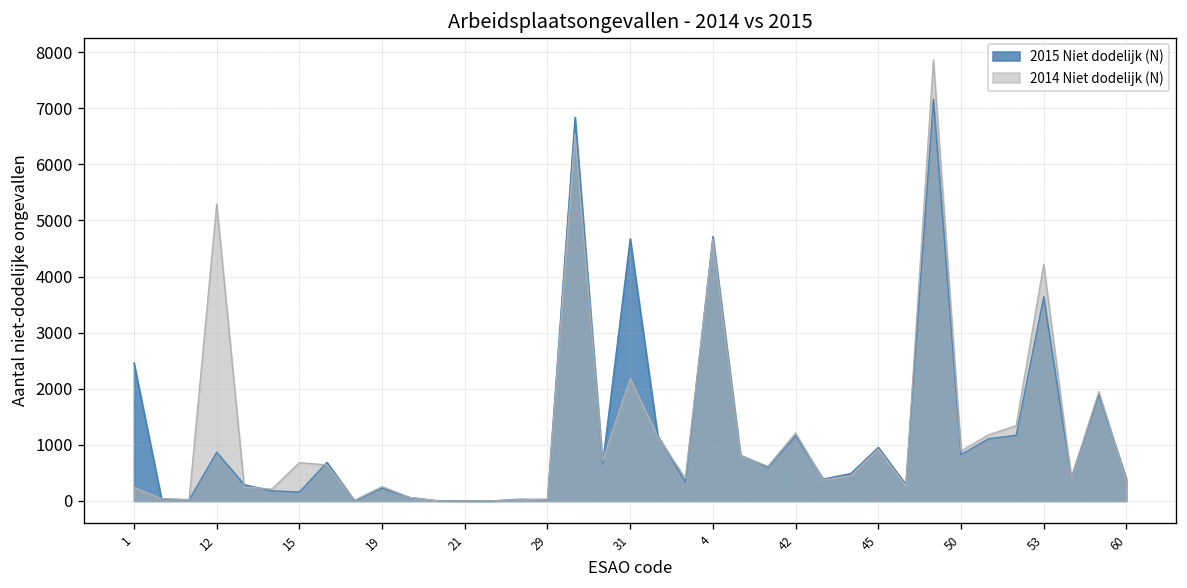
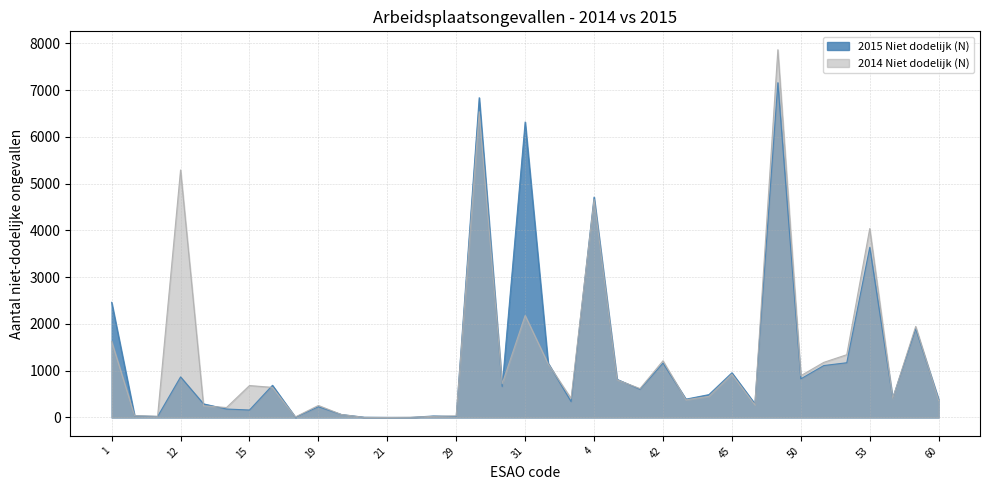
2014 Niet dodelijk (N), 1: 200 -> 1600
2015 Niet dodelijk (N), 31: 4700 -> 6300
2014 Niet dodelijk (N), 53: 4200 -> 4000
